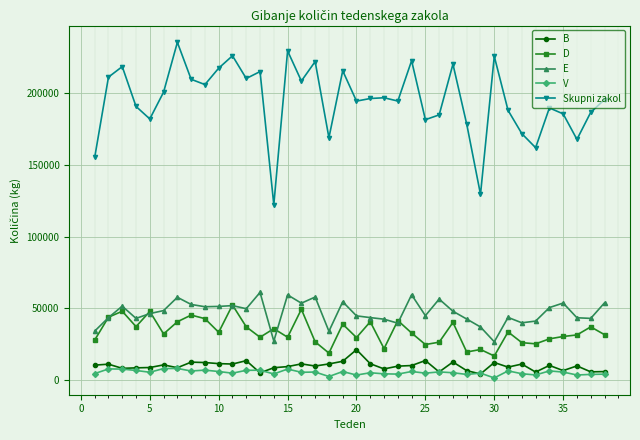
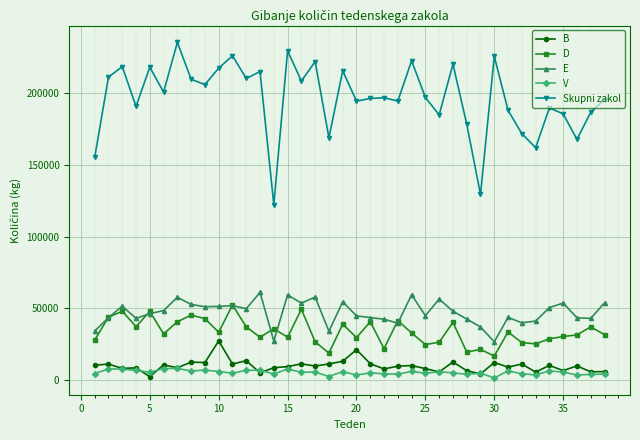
B, 5: 9000 -> 2000
Skupni zakol, 5: 182000 -> 218000
B, 10: 11000 -> 27000
B, 25: 13000 -> 8000
Skupni zakol, 25: 182000 -> 197000
